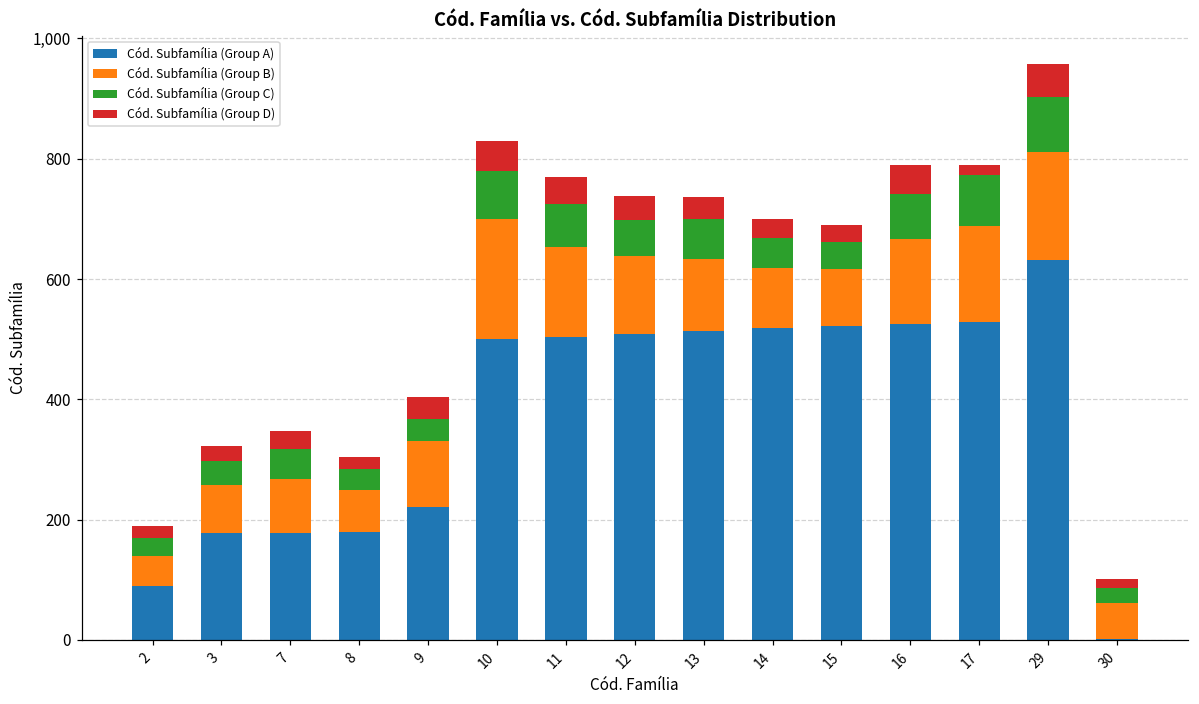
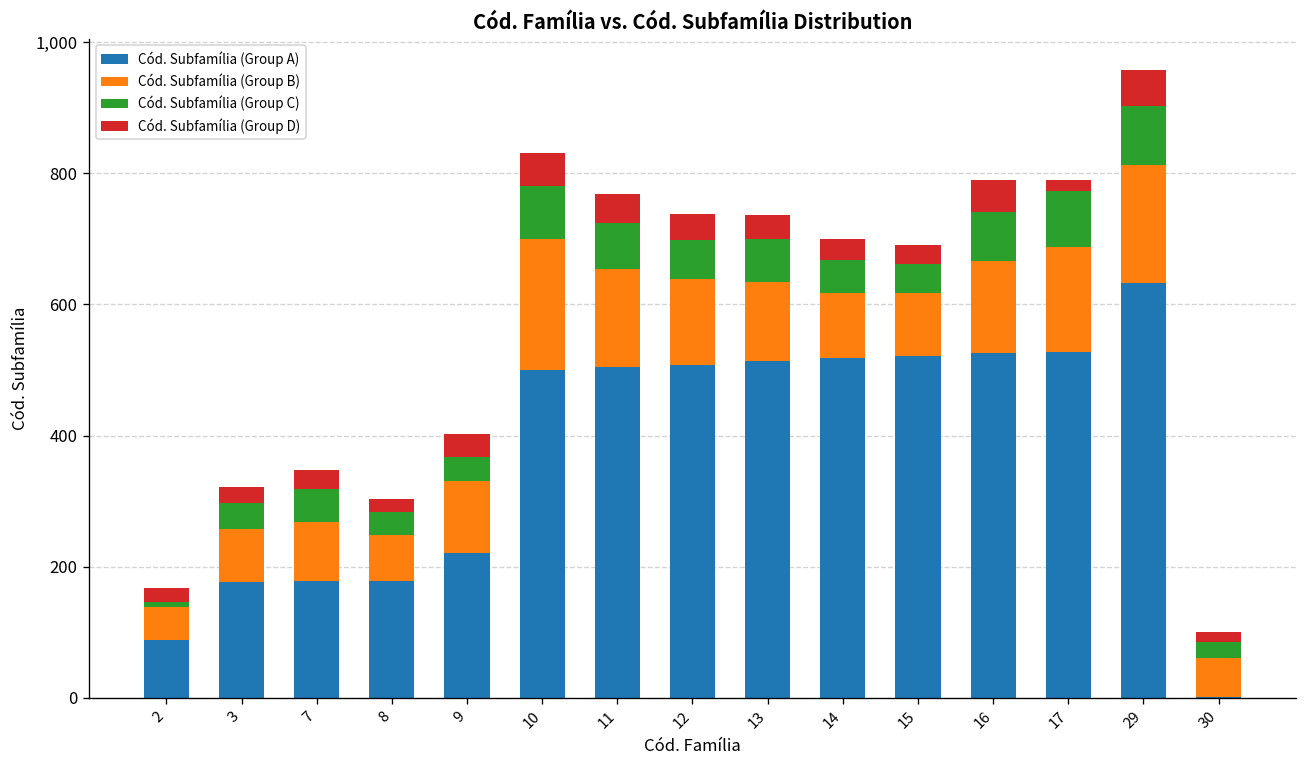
Cód. Subfamília (Group C), 2: 30 -> 10
